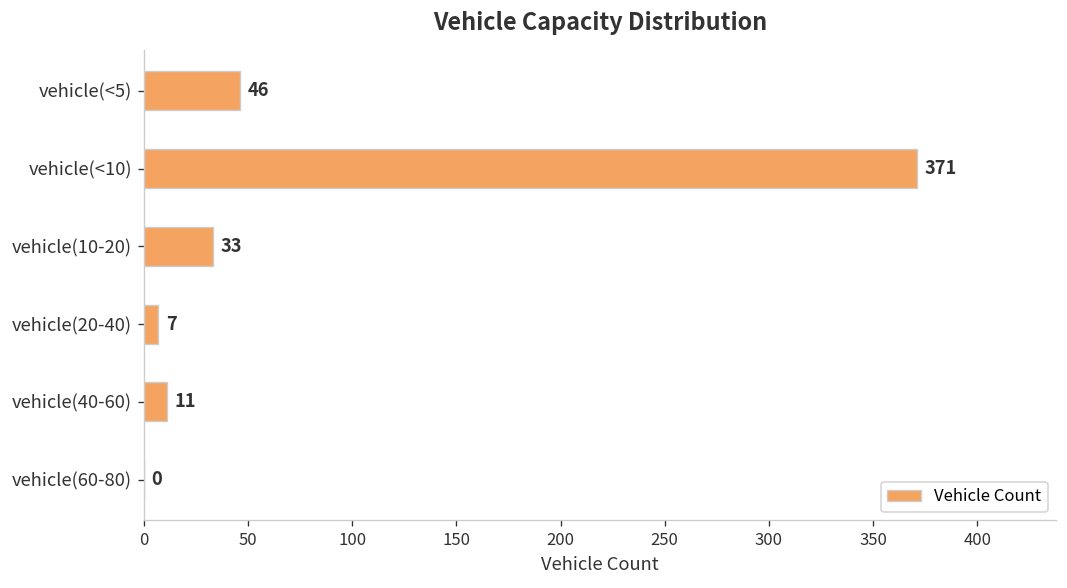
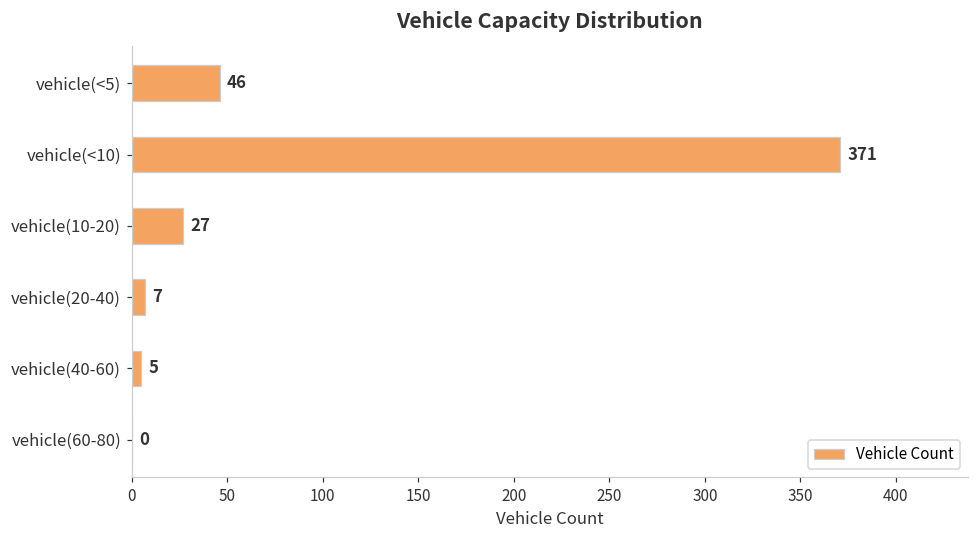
vehicle(10-20): 33 -> 27
vehicle(40-60): 11 -> 5
